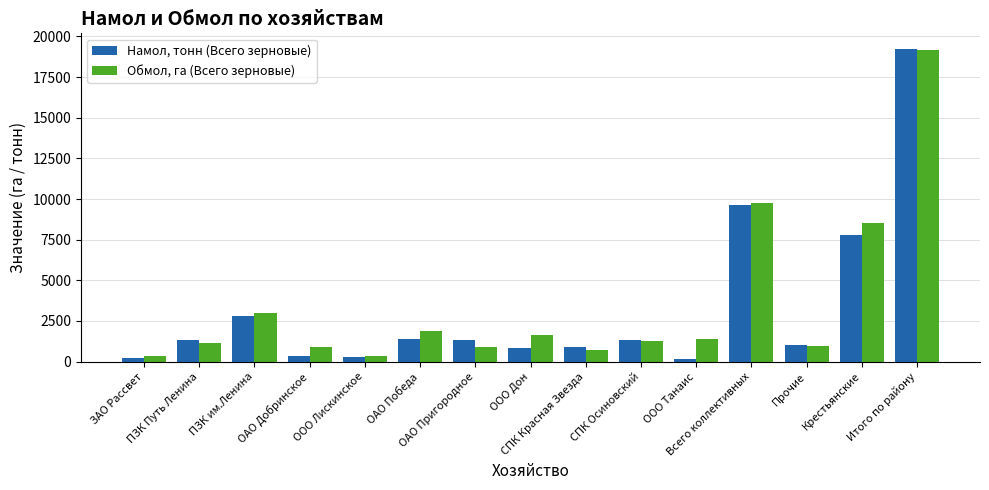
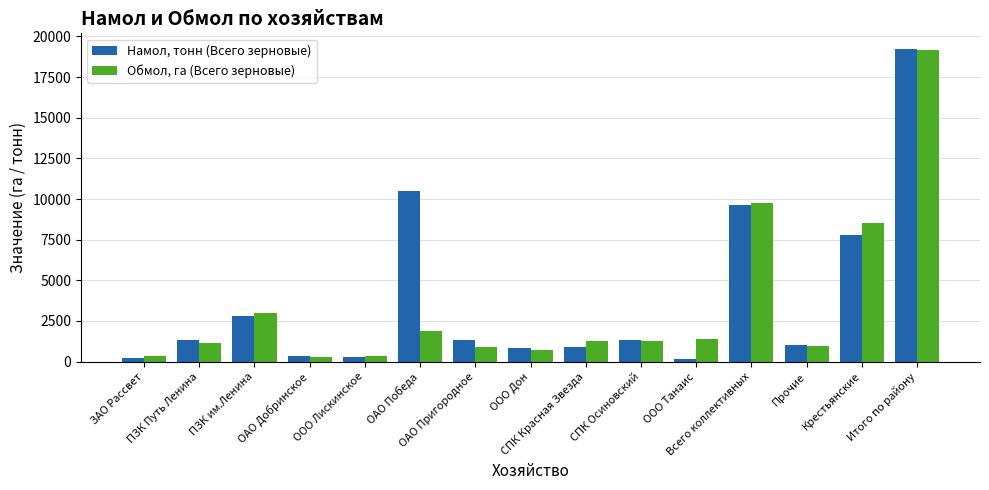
Обмол, га (Всего зерновые), ОАО Добринское: 900 -> 300
Намол, тонн (Всего зерновые), ОАО Победа: 1400 -> 10500
Обмол, га (Всего зерновые), ООО Дон: 1600 -> 700
Обмол, га (Всего зерновые), СПК Красная Звезда: 700 -> 1300
